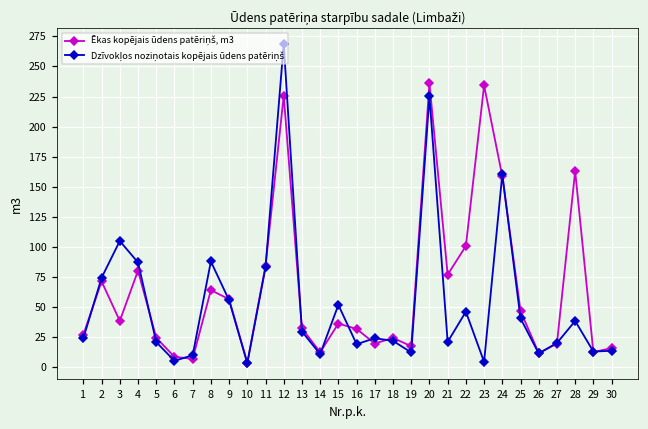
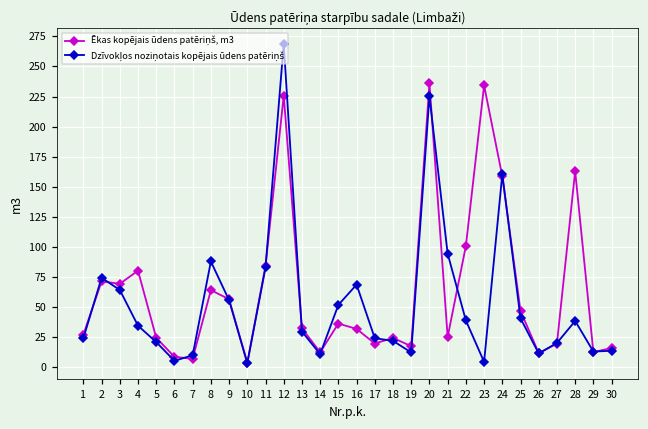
Ēkas kopējais ūdens patēriņš, m3, 3: 38 -> 69
Dzīvokļos noziņotais kopējais ūdens patēriņš, 3: 105 -> 64
Dzīvokļos noziņotais kopējais ūdens patēriņš, 4: 87 -> 34
Dzīvokļos noziņotais kopējais ūdens patēriņš, 16: 19 -> 69
Ēkas kopējais ūdens patēriņš, m3, 21: 77 -> 25
Dzīvokļos noziņotais kopējais ūdens patēriņš, 21: 21 -> 94
Dzīvokļos noziņotais kopējais ūdens patēriņš, 22: 46 -> 39
